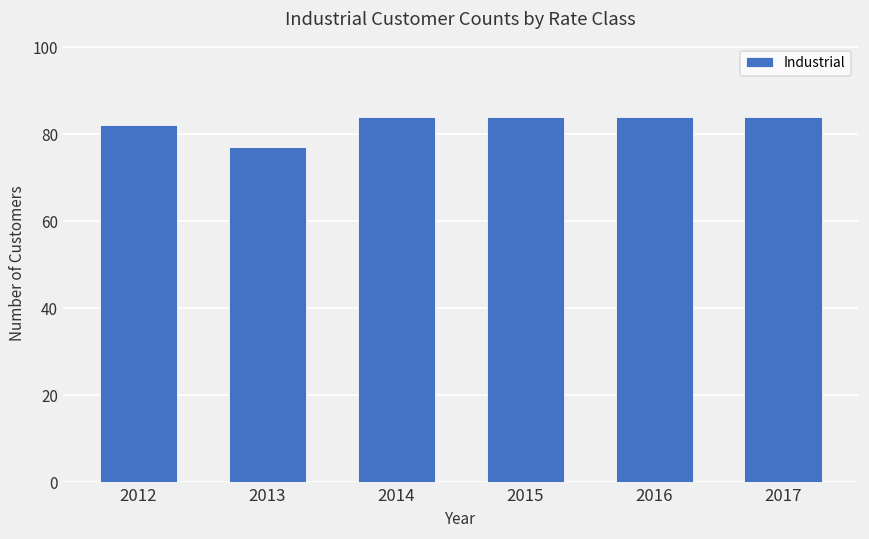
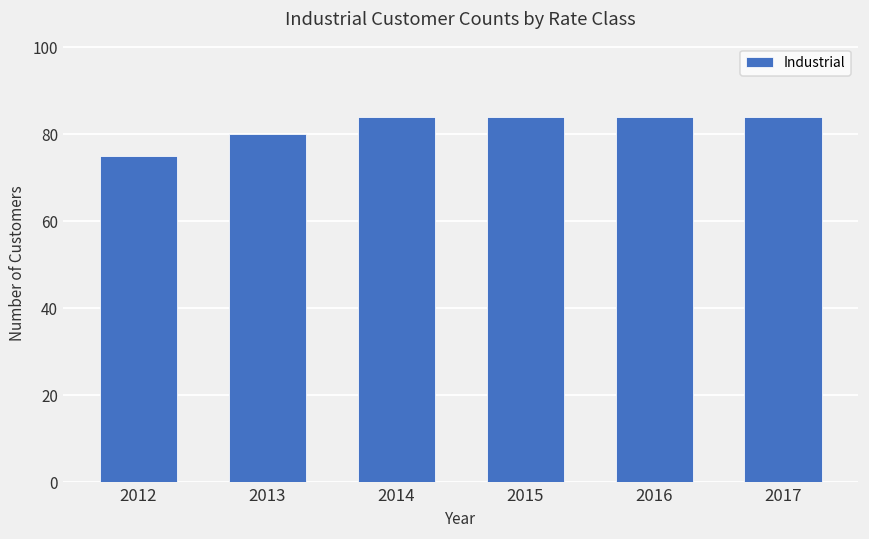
2012: 82 -> 75
2013: 77 -> 80
